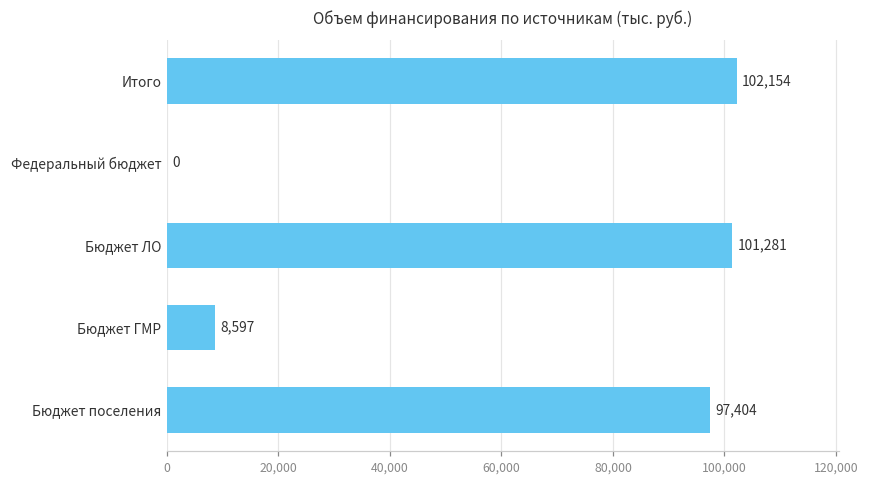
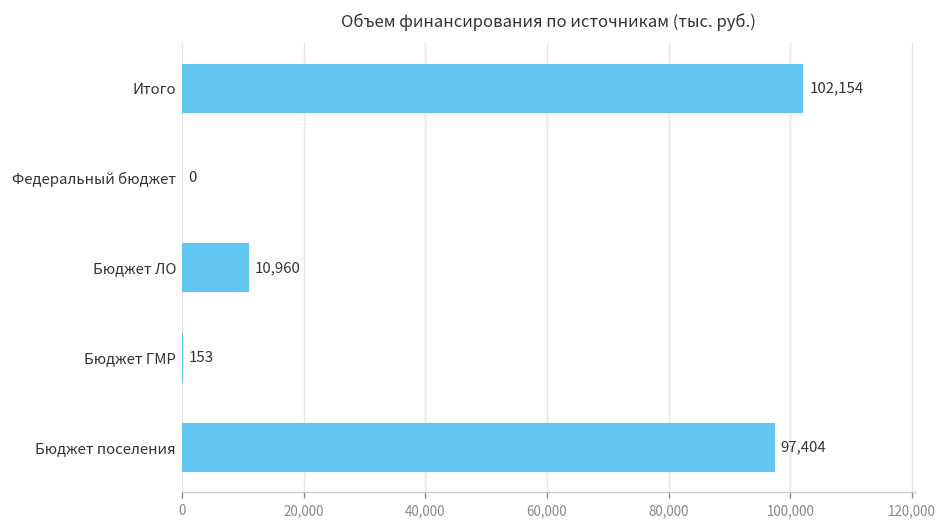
Бюджет ЛО: 101,281 -> 10,960
Бюджет ГМР: 8,597 -> 153
